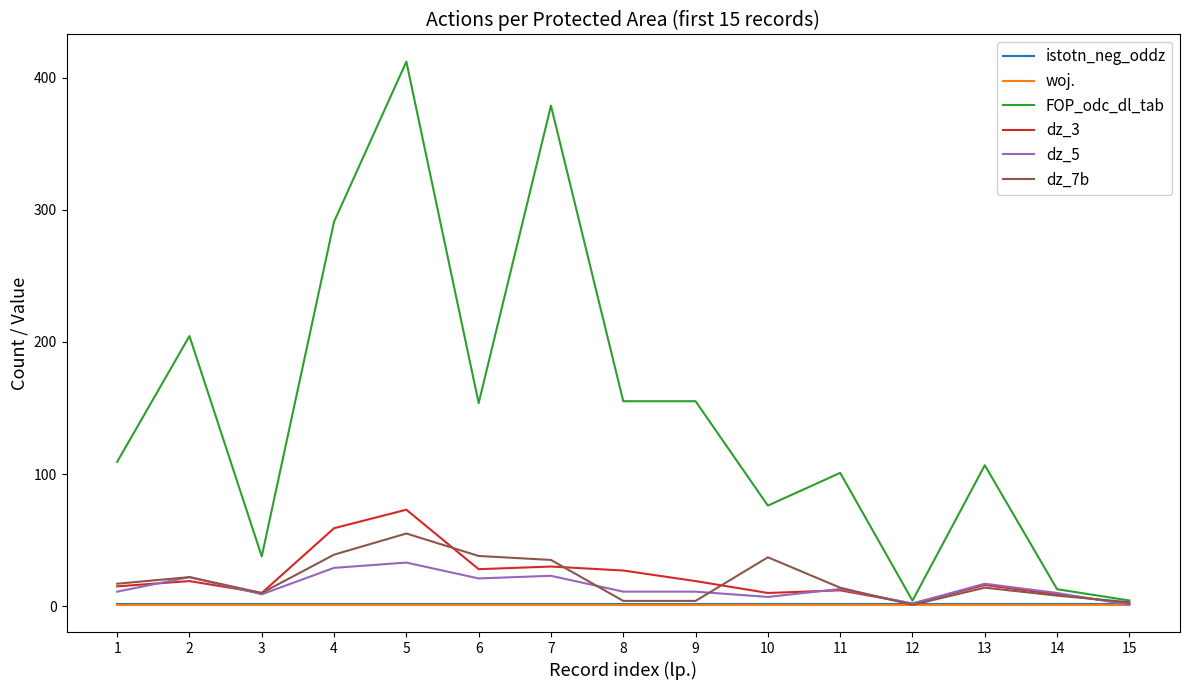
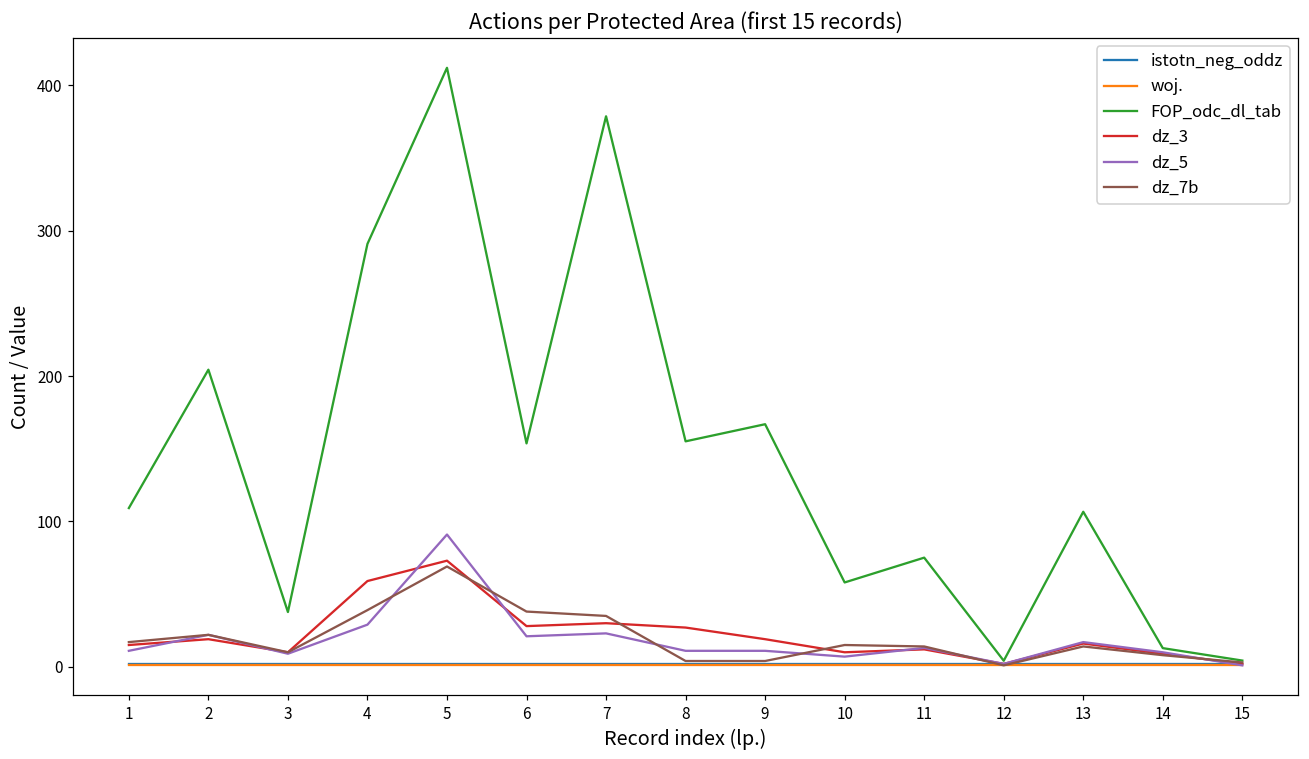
dz_5, 5: 33 -> 91
dz_7b, 5: 55 -> 69
FOP_odc_dl_tab, 9: 155 -> 167
FOP_odc_dl_tab, 10: 76 -> 58
dz_7b, 10: 37 -> 15
FOP_odc_dl_tab, 11: 101 -> 75
